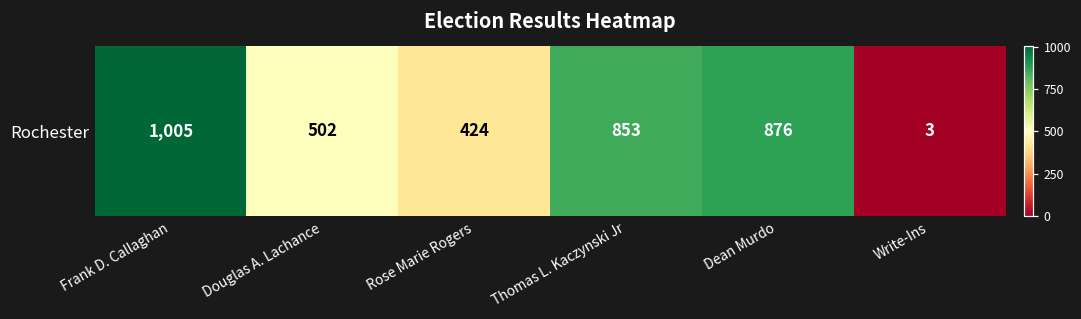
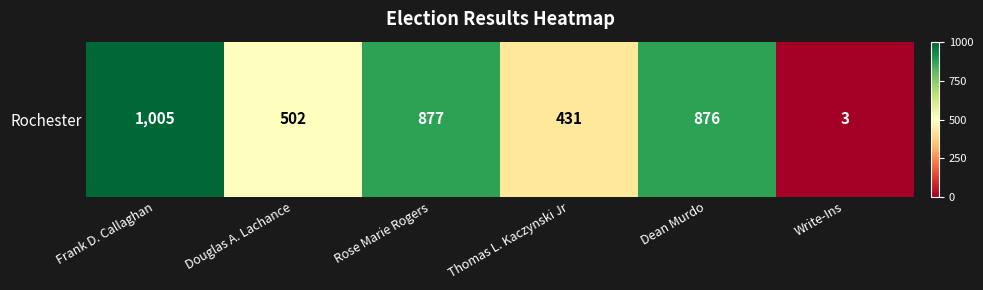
Rochester, Rose Marie Rogers: 424 -> 877
Rochester, Thomas L. Kaczynski Jr: 853 -> 431
